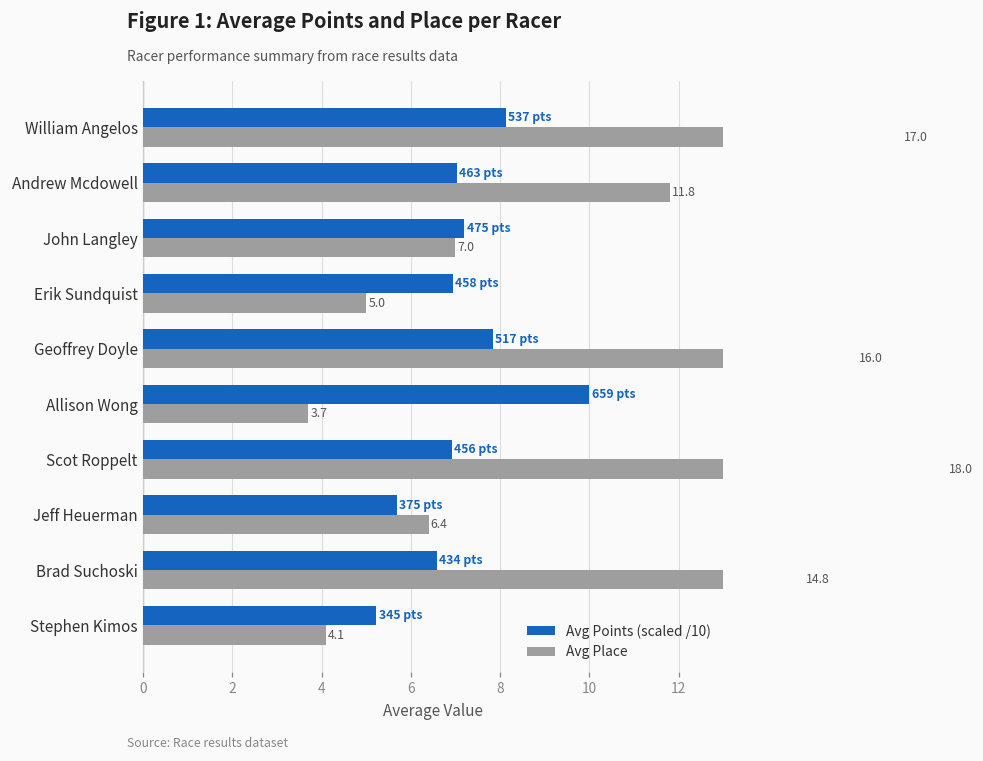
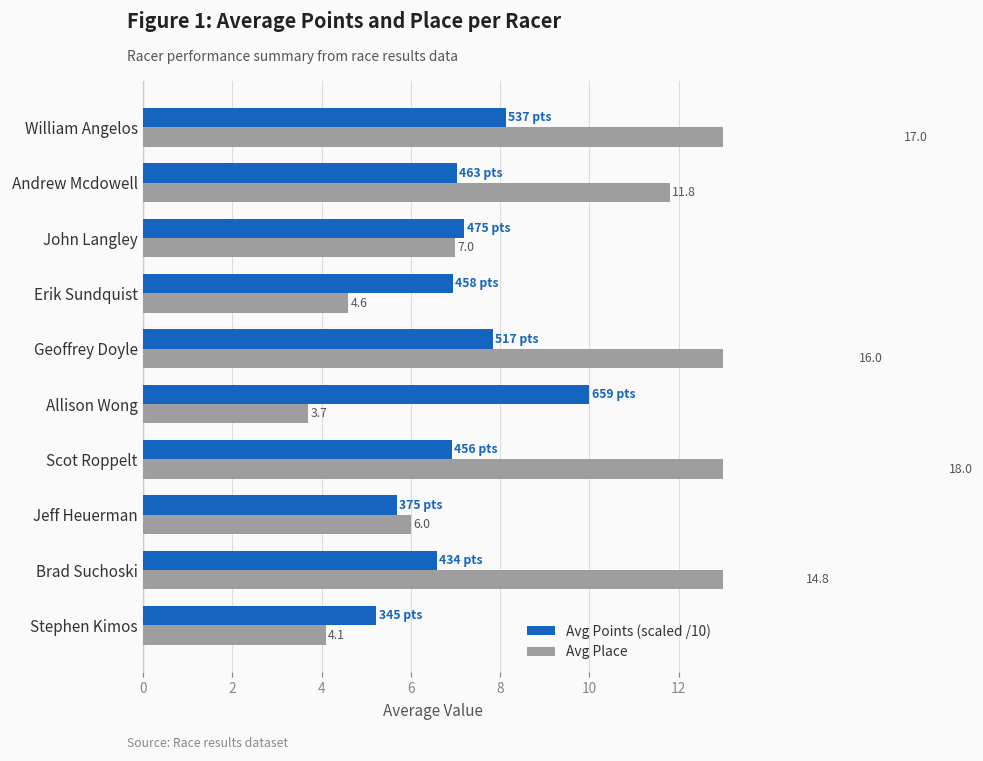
Avg Place, Erik Sundquist: 5.0 -> 4.6
Avg Place, Jeff Heuerman: 6.4 -> 6.0
